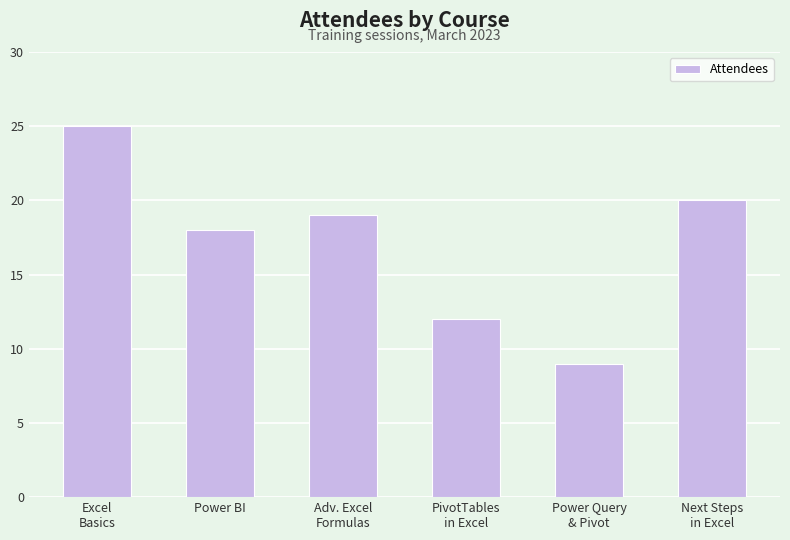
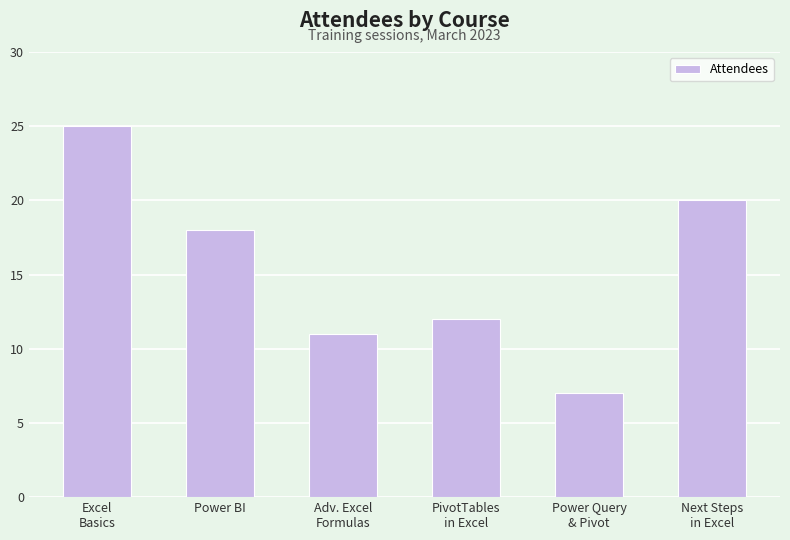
Adv. Excel Formulas: 19 -> 11
Power Query & Pivot: 9 -> 7
